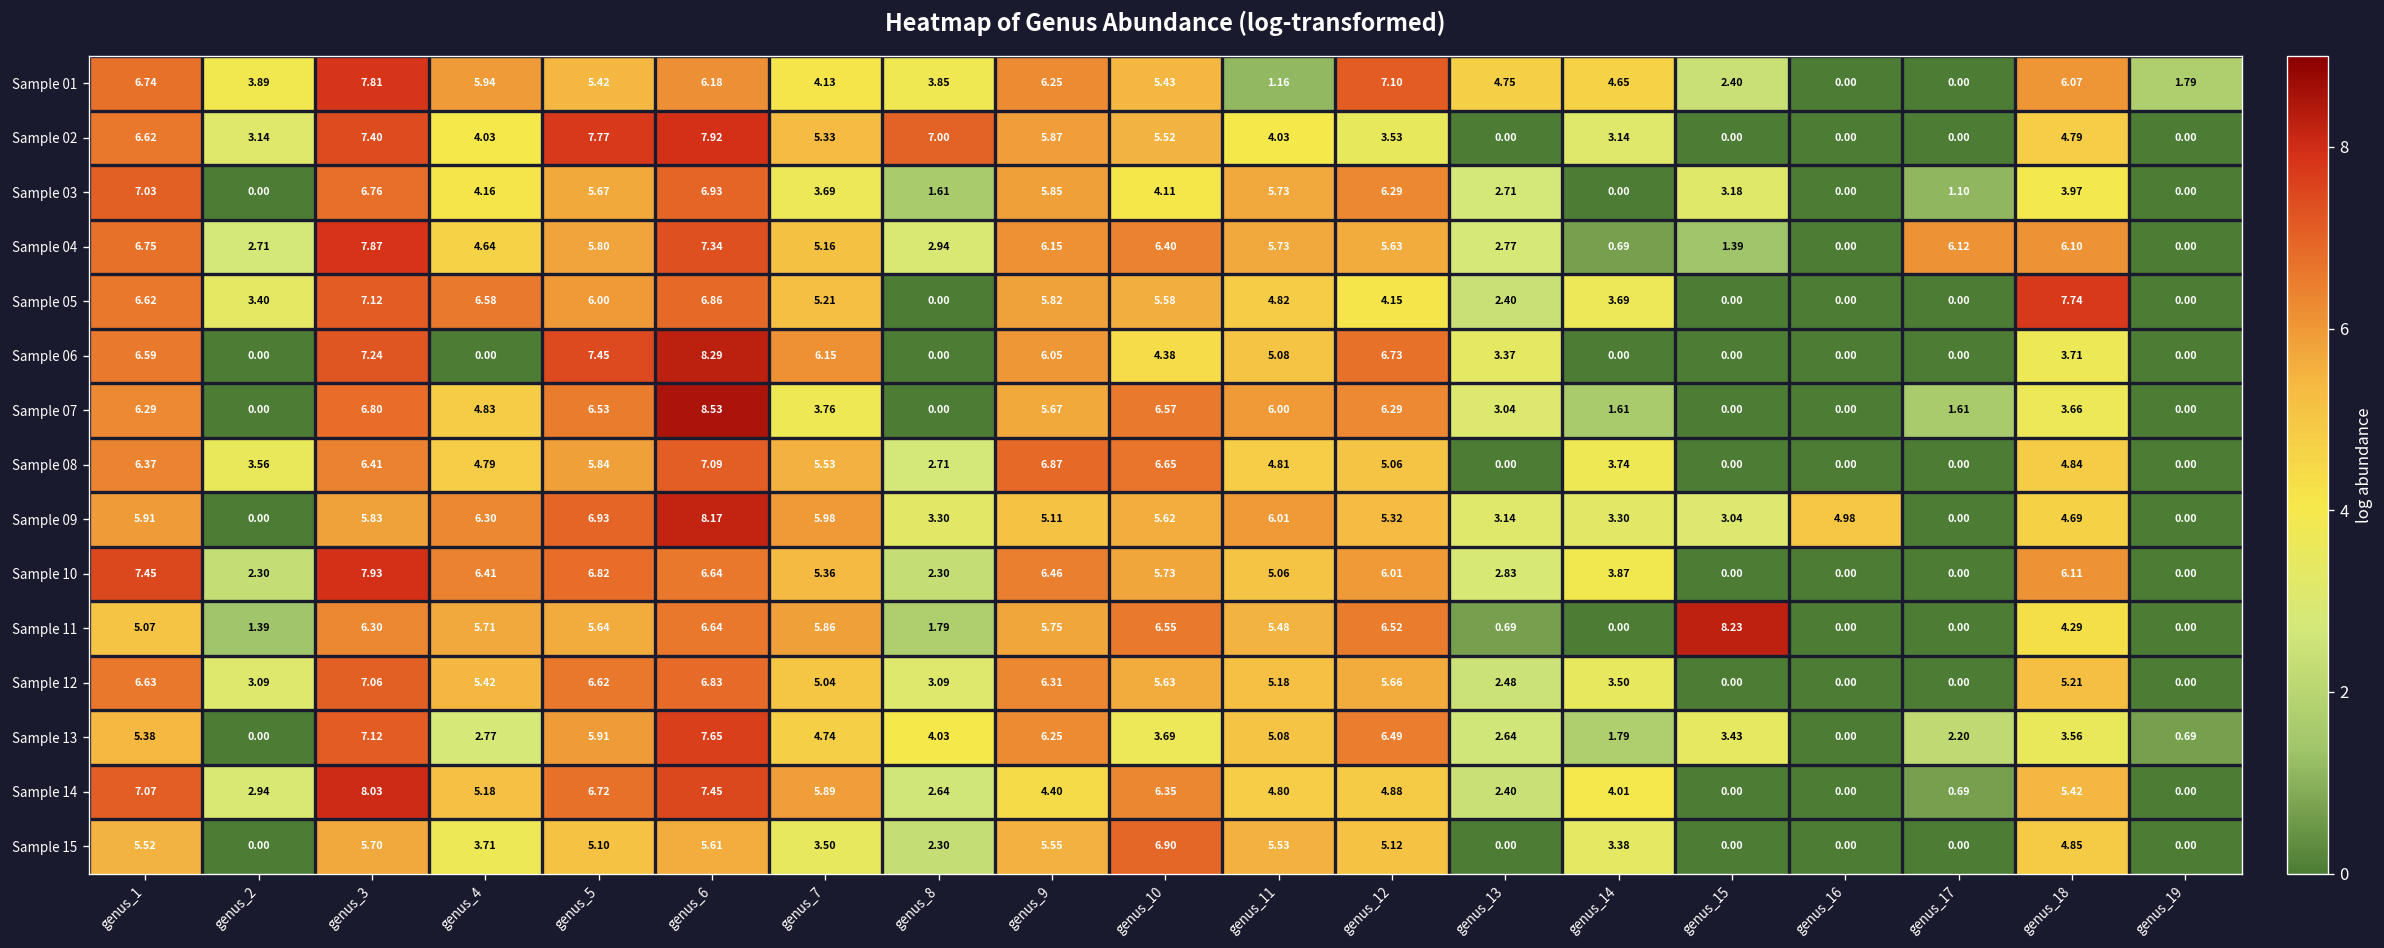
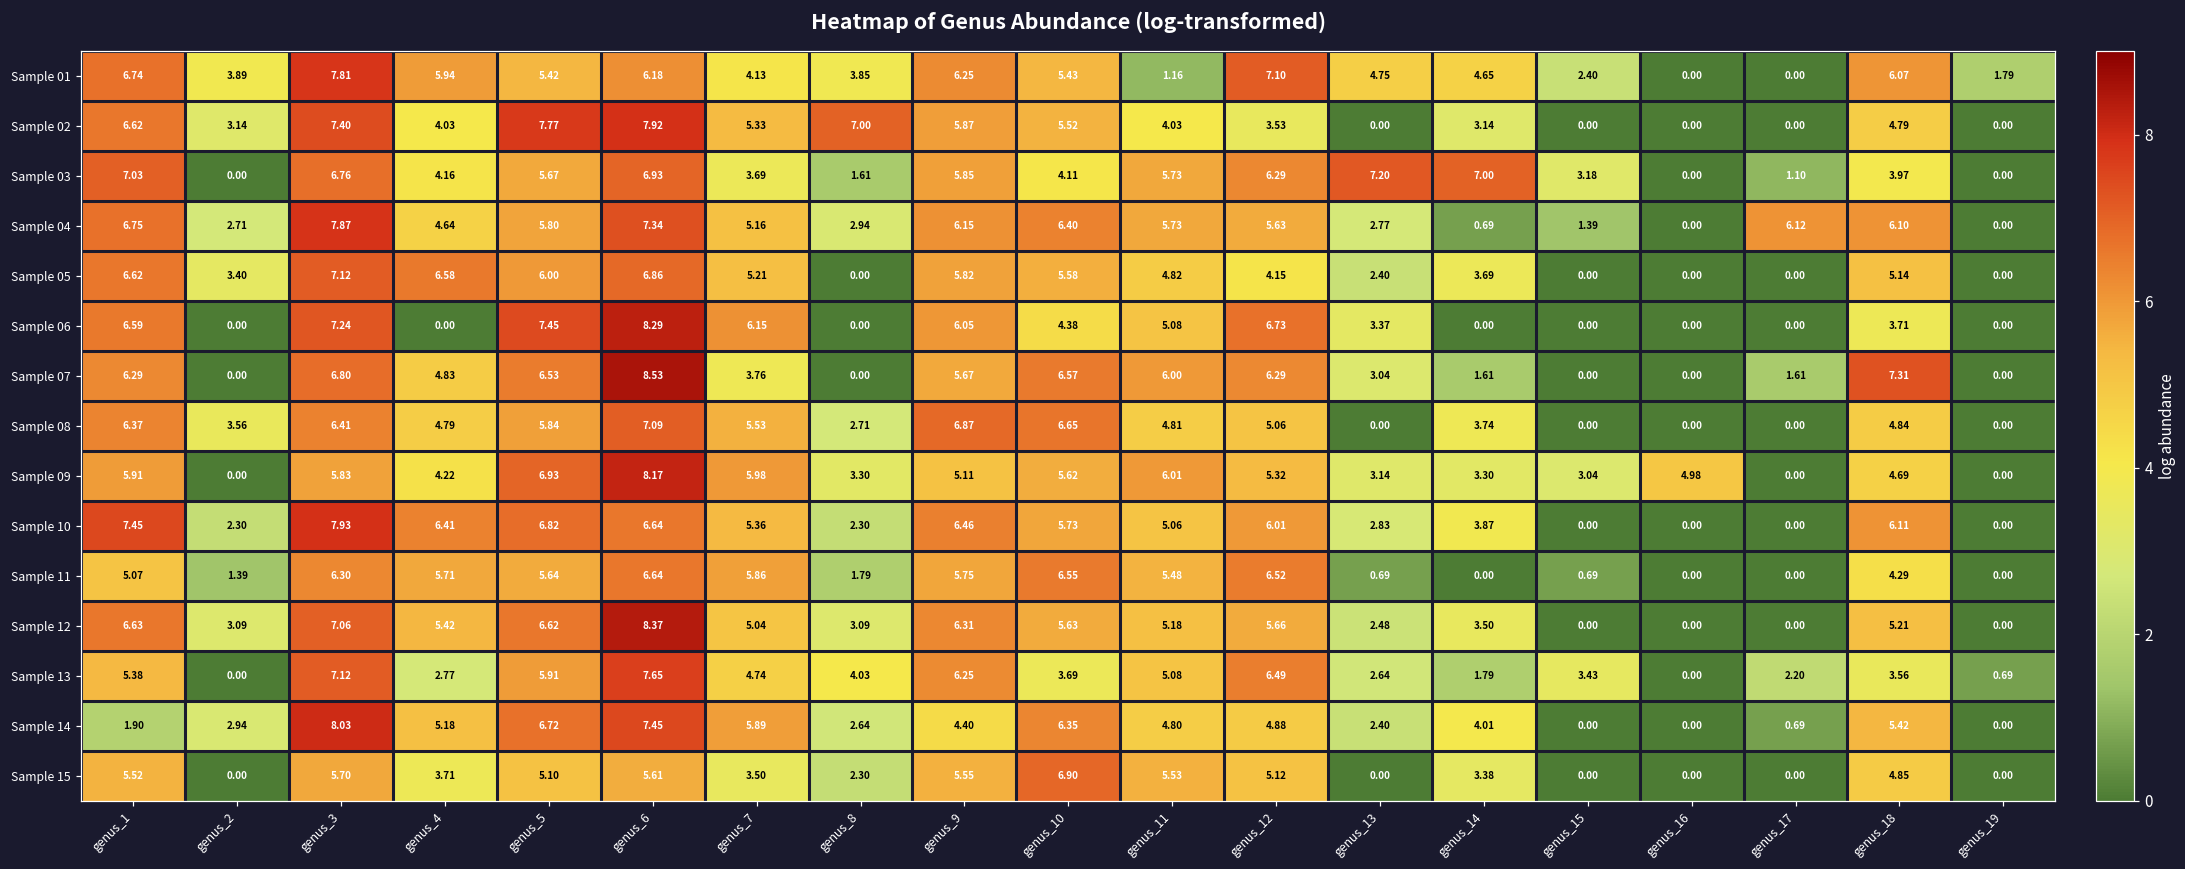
Sample 03, genus_13: 2.71 -> 7.20
Sample 03, genus_14: 0.00 -> 7.00
Sample 05, genus_18: 7.74 -> 5.14
Sample 07, genus_18: 3.66 -> 7.31
Sample 09, genus_4: 6.30 -> 4.22
Sample 11, genus_15: 8.23 -> 0.69
Sample 12, genus_6: 6.83 -> 8.37
Sample 14, genus_1: 7.07 -> 1.90
